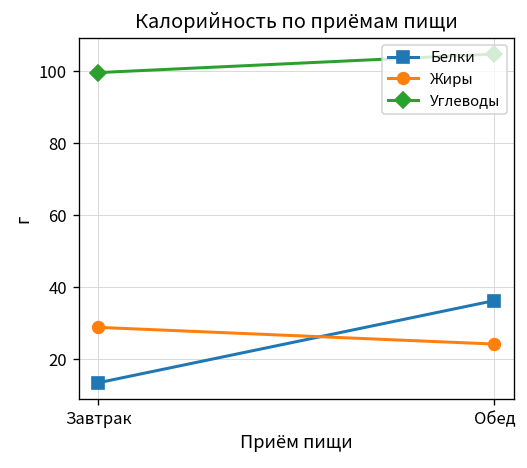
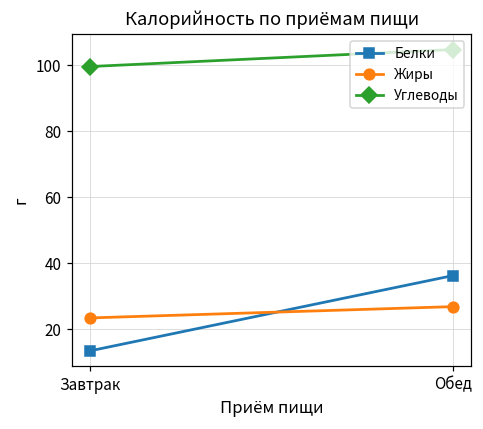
Жиры, Завтрак: 29 -> 23
Жиры, Обед: 24 -> 27
